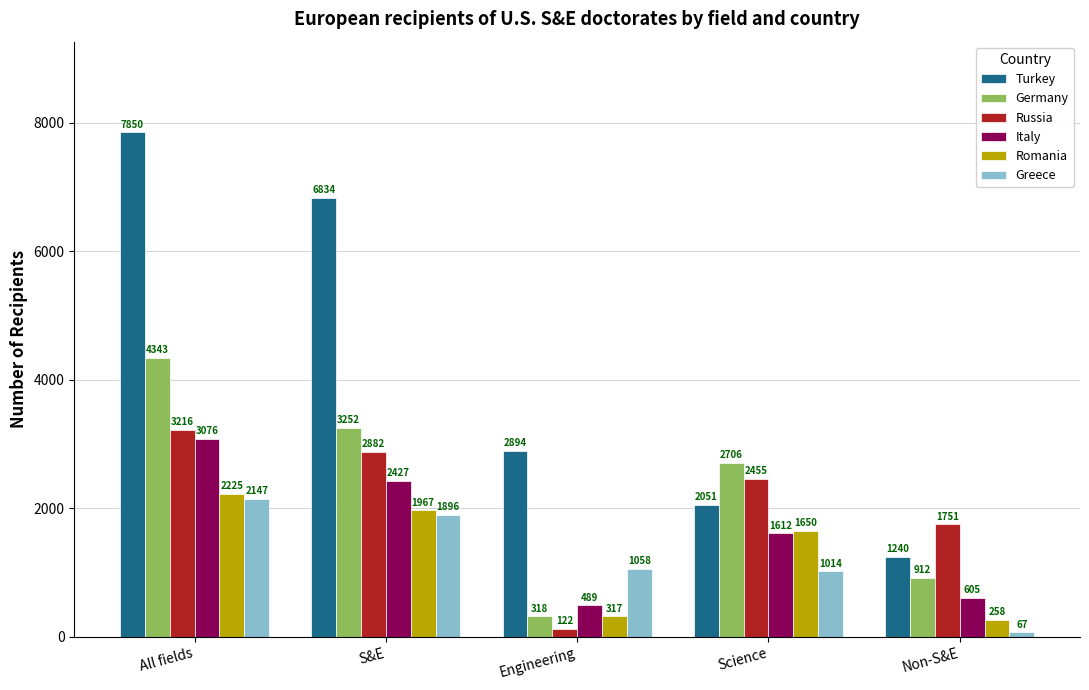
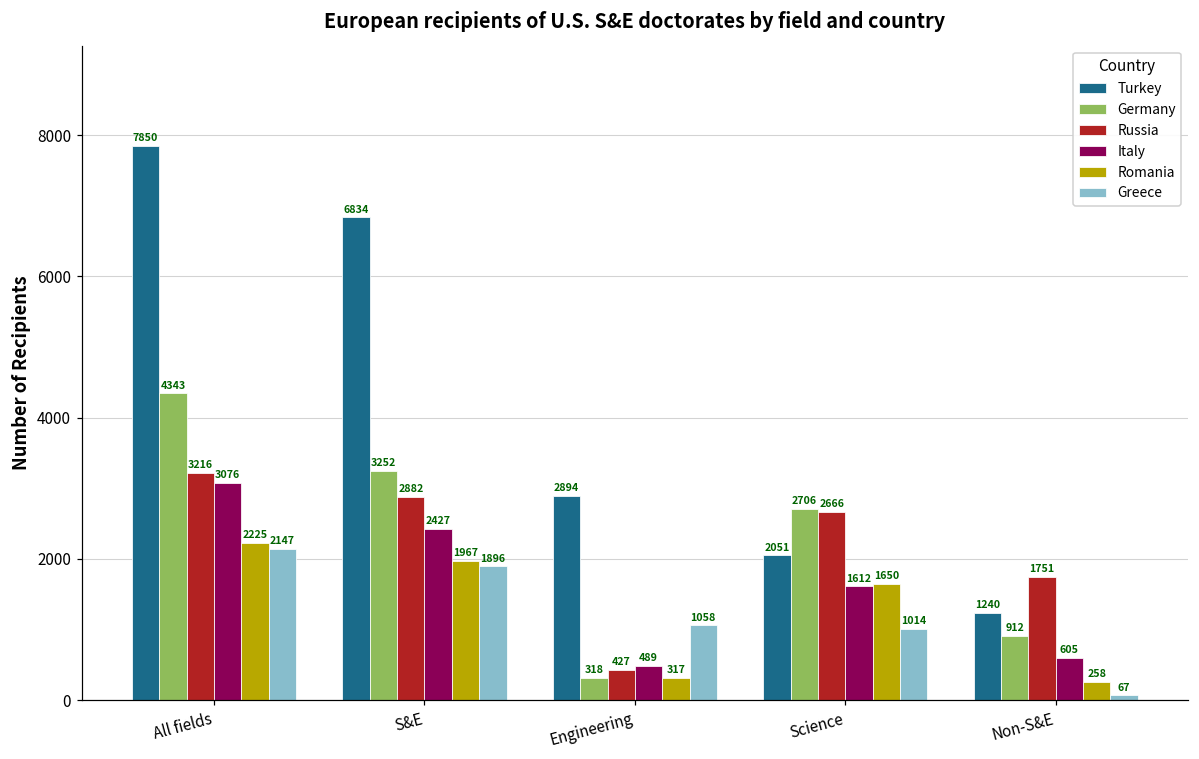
Russia, Engineering: 122 -> 427
Russia, Science: 2455 -> 2666
